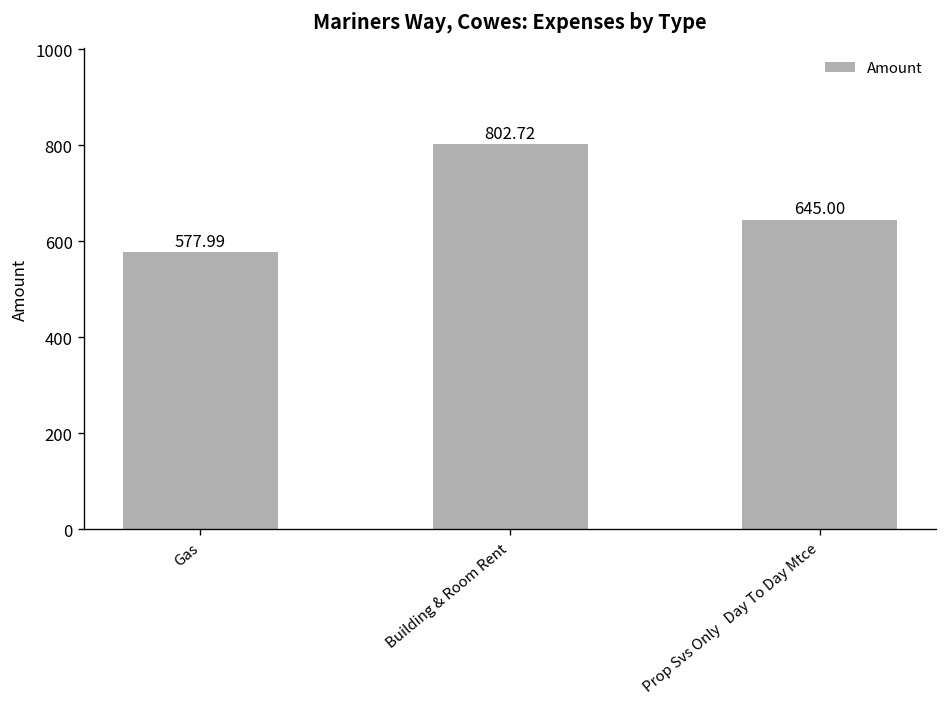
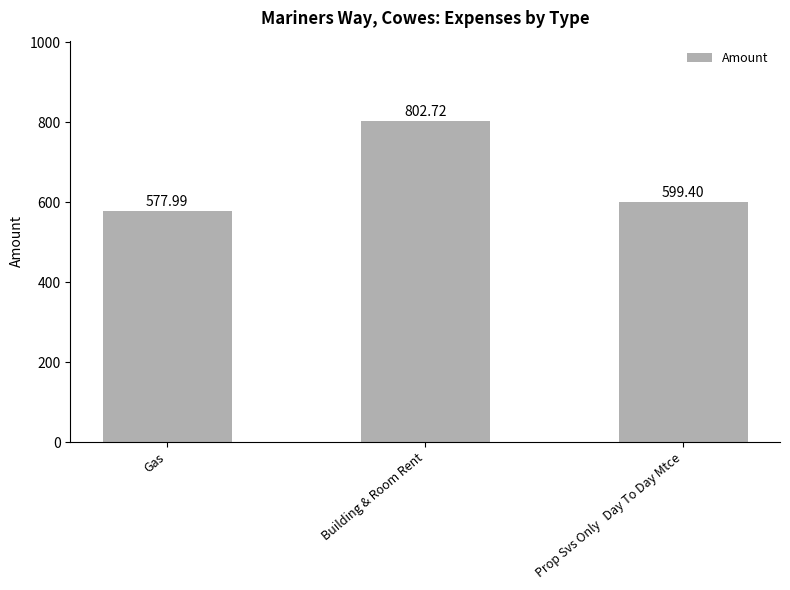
Prop Svs Only Day To Day Mtce: 645.00 -> 599.40
